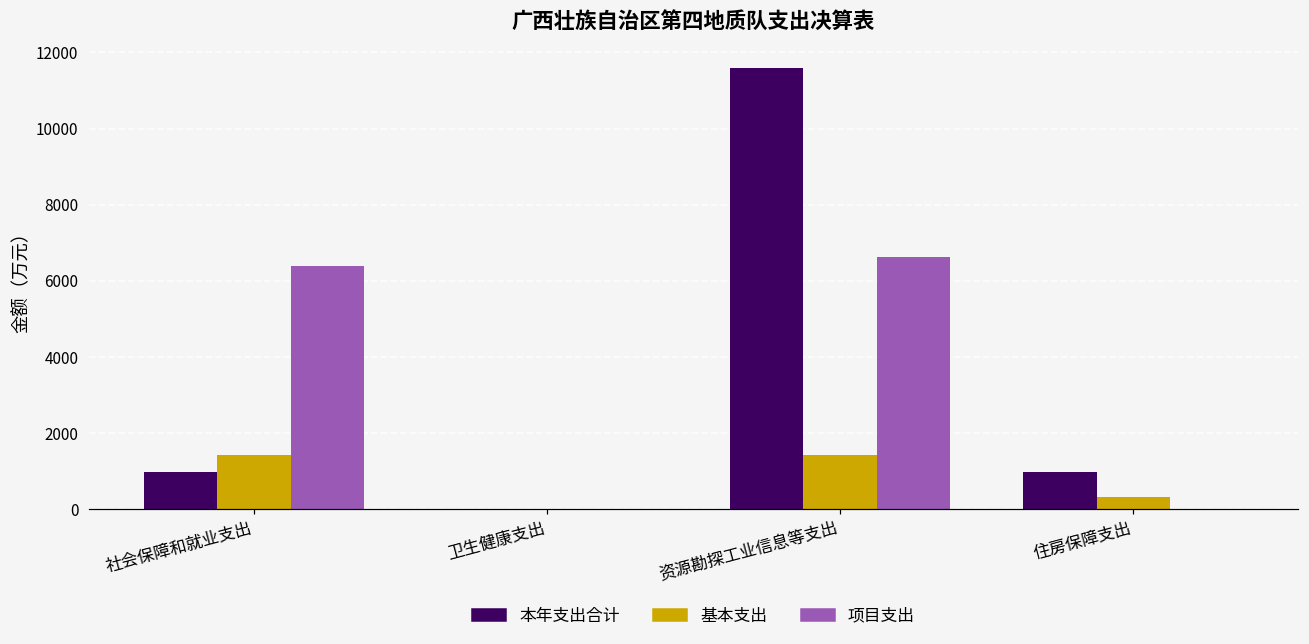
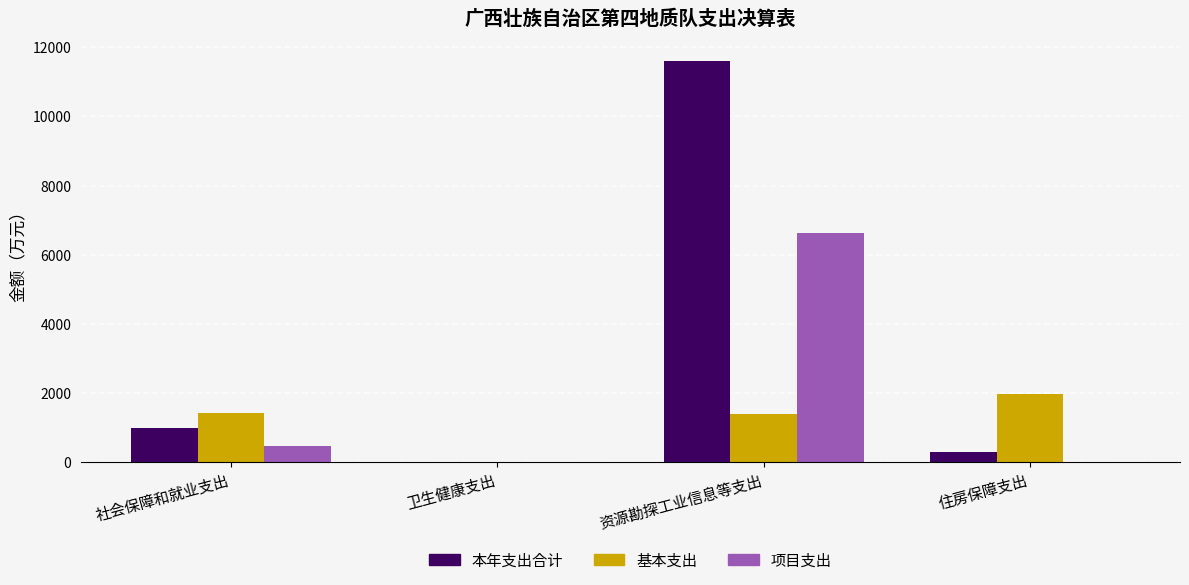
项目支出, 社会保障和就业支出: 6400 -> 500
本年支出合计, 住房保障支出: 1000 -> 300
基本支出, 住房保障支出: 300 -> 2000
